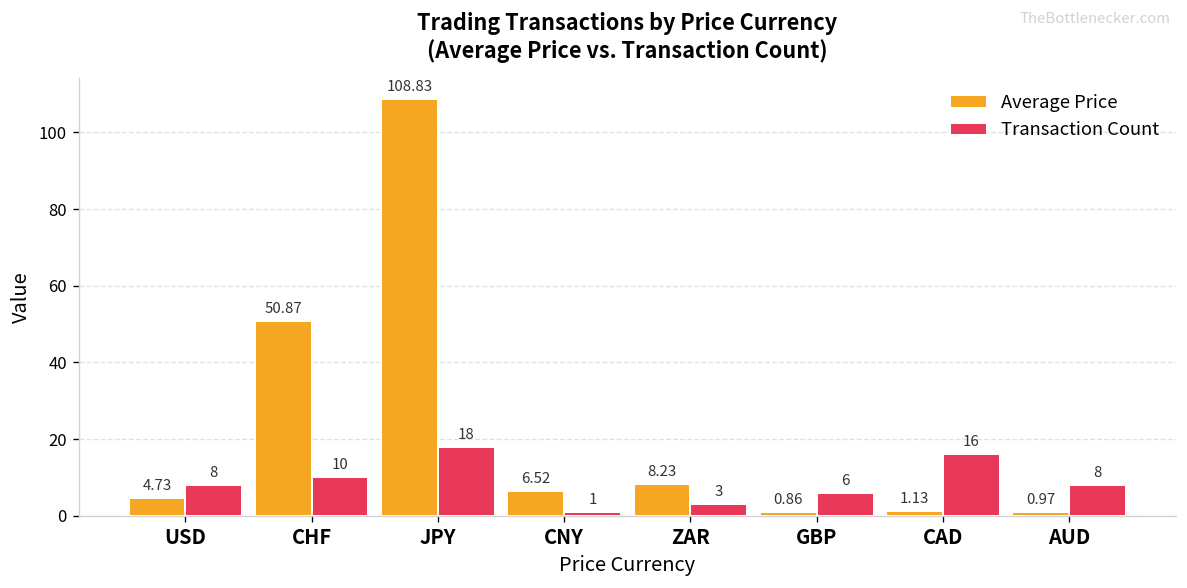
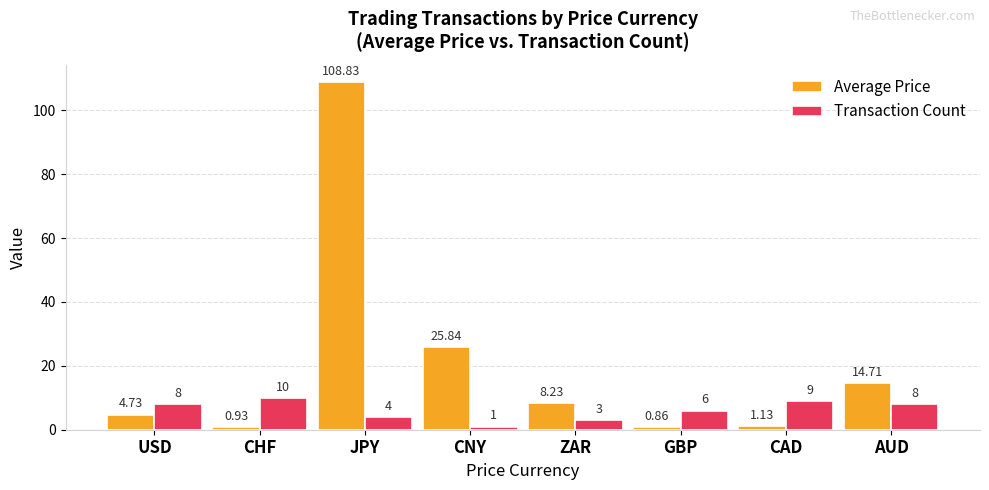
Average Price, CHF: 50.87 -> 0.93
Transaction Count, JPY: 18 -> 4
Average Price, CNY: 6.52 -> 25.84
Transaction Count, CAD: 16 -> 9
Average Price, AUD: 0.97 -> 14.71
